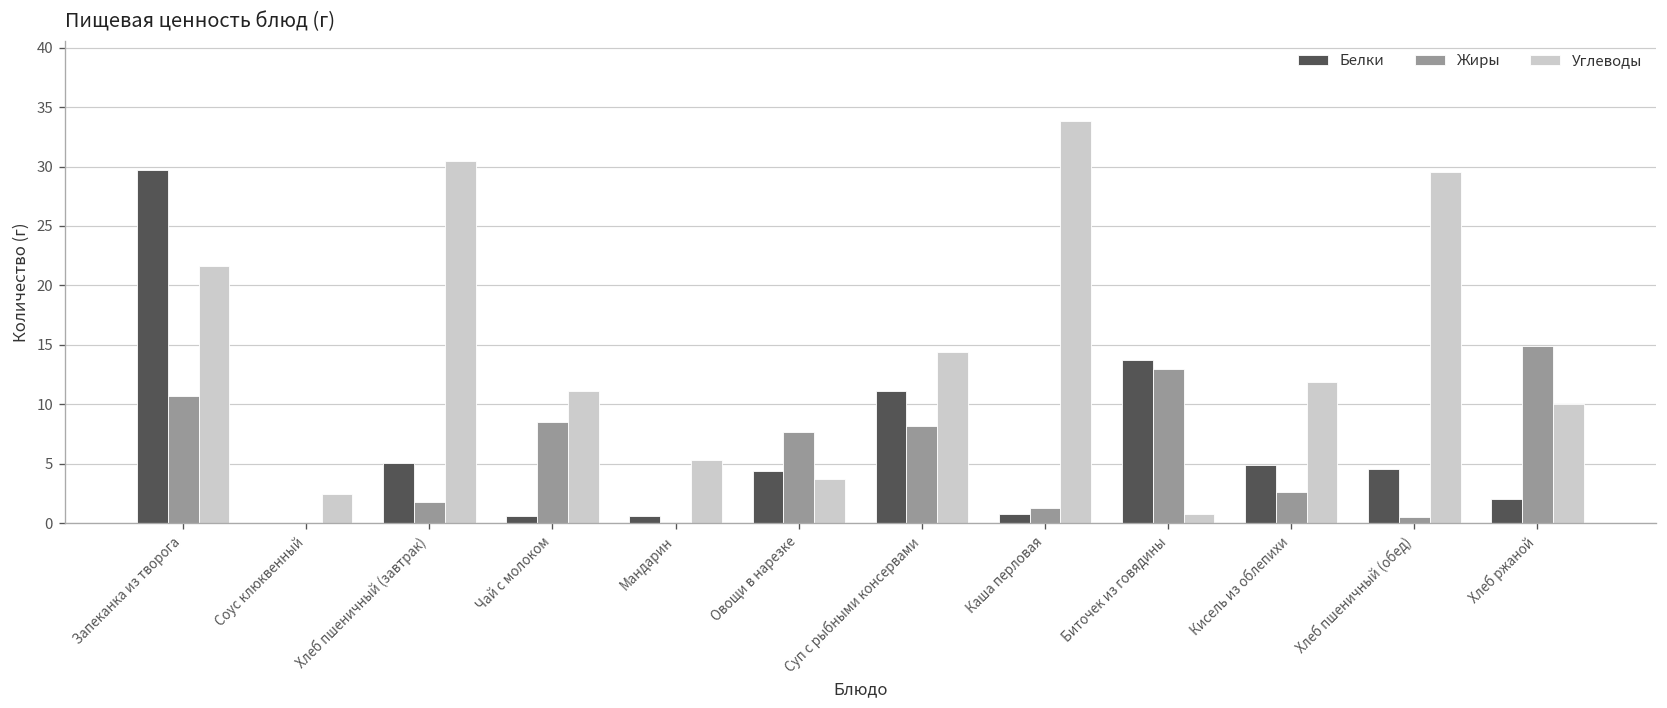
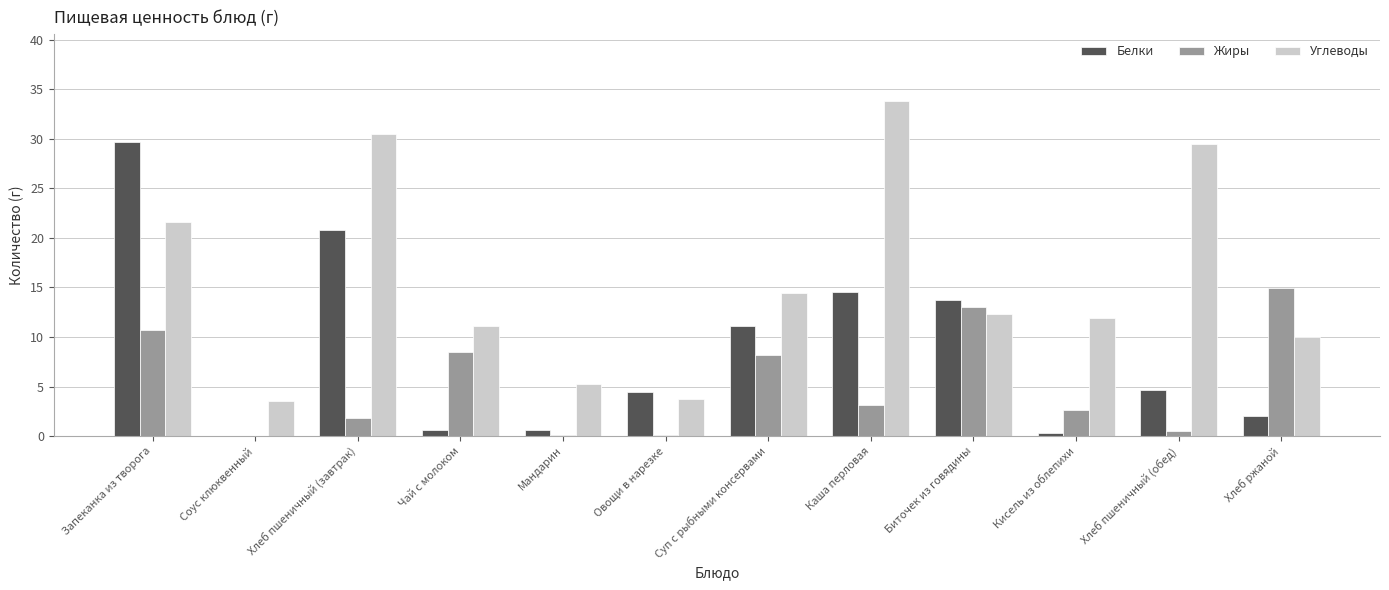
Углеводы, Соус клюквенный: 3 -> 4
Белки, Хлеб пшеничный (завтрак): 5 -> 21
Жиры, Овощи в нарезке: 8 -> 0
Белки, Каша перловая: 1 -> 15
Жиры, Каша перловая: 1 -> 3
Углеводы, Биточек из говядины: 1 -> 12
Белки, Кисель из облепихи: 5 -> 0
